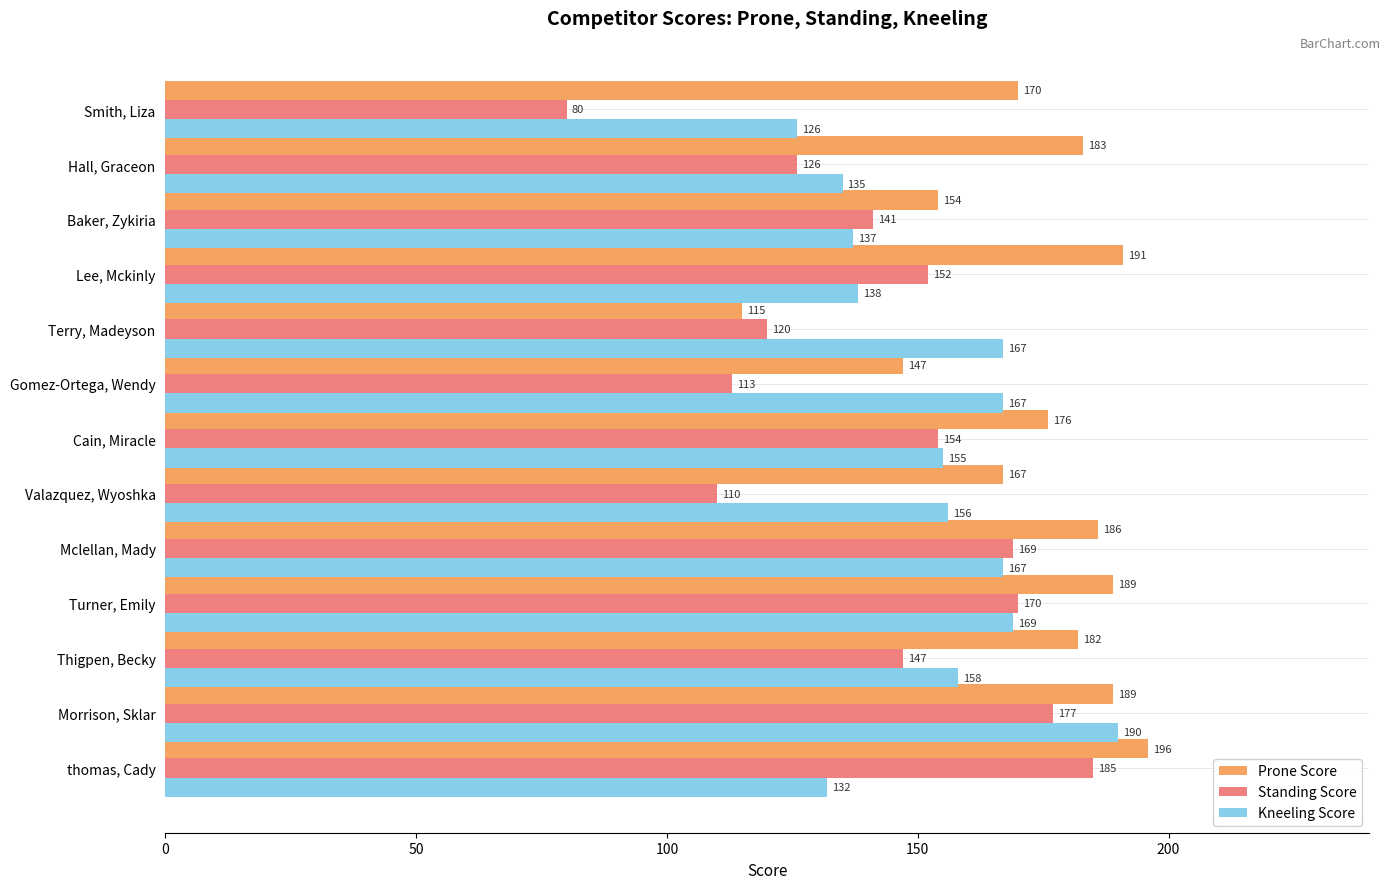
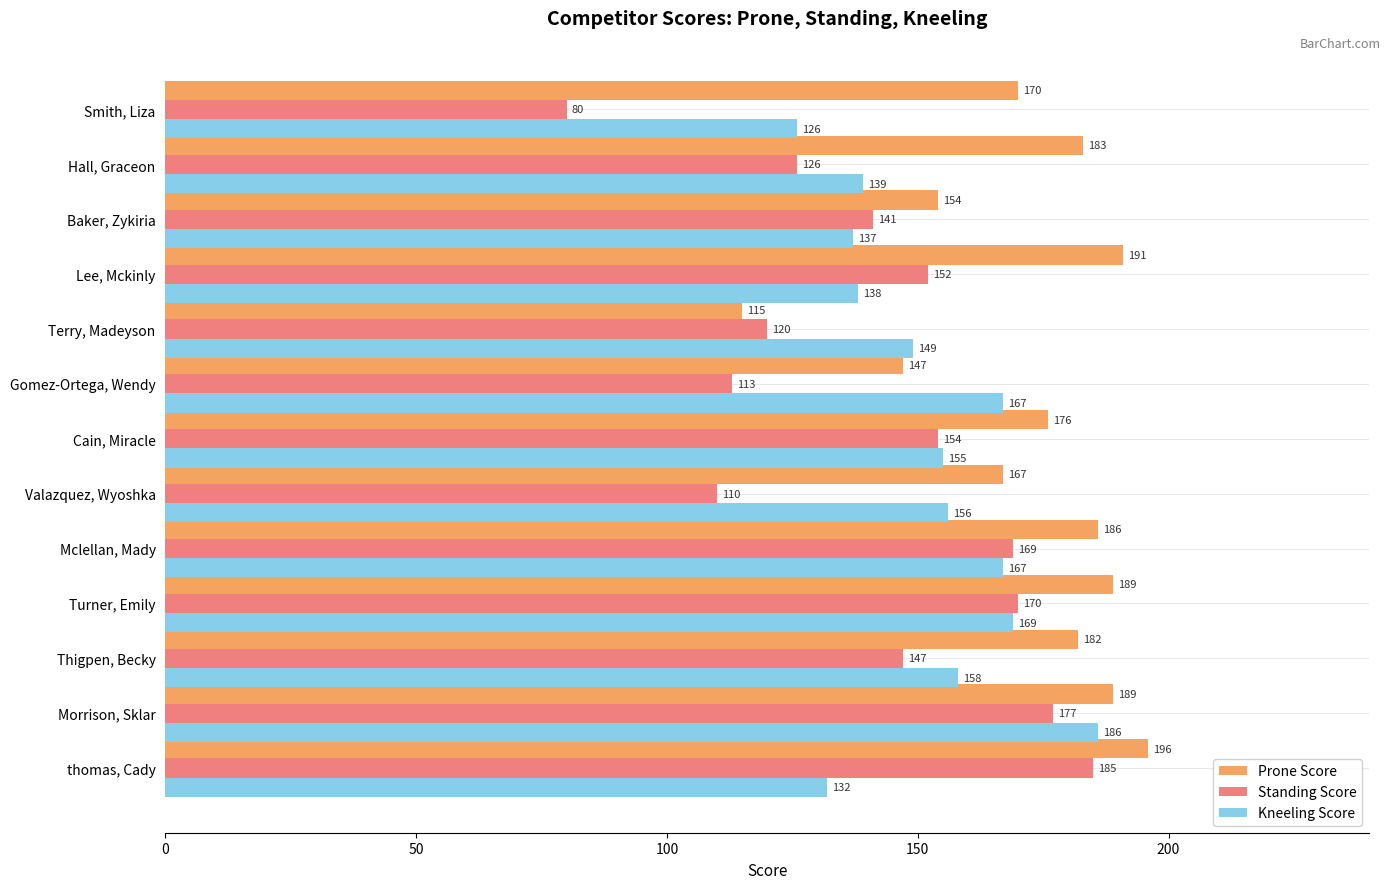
Kneeling Score, Hall, Graceon: 135 -> 139
Kneeling Score, Terry, Madeyson: 167 -> 149
Kneeling Score, Morrison, Sklar: 190 -> 186
